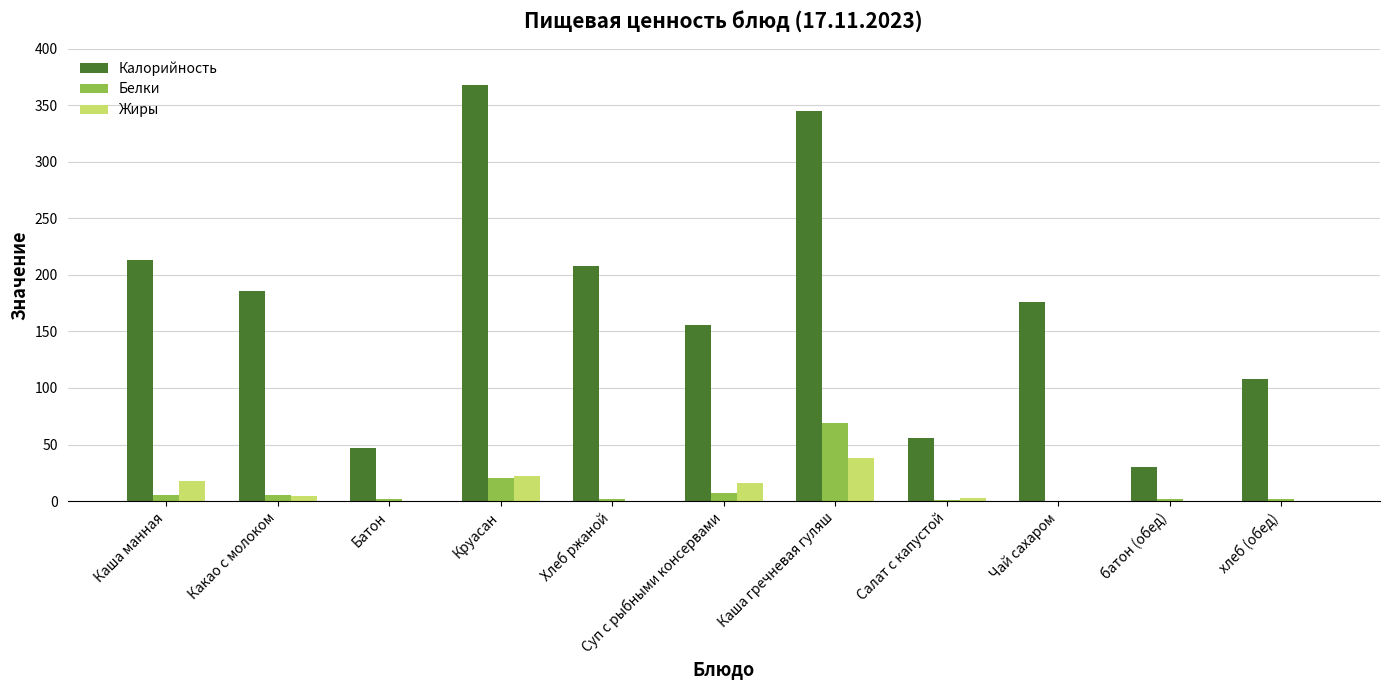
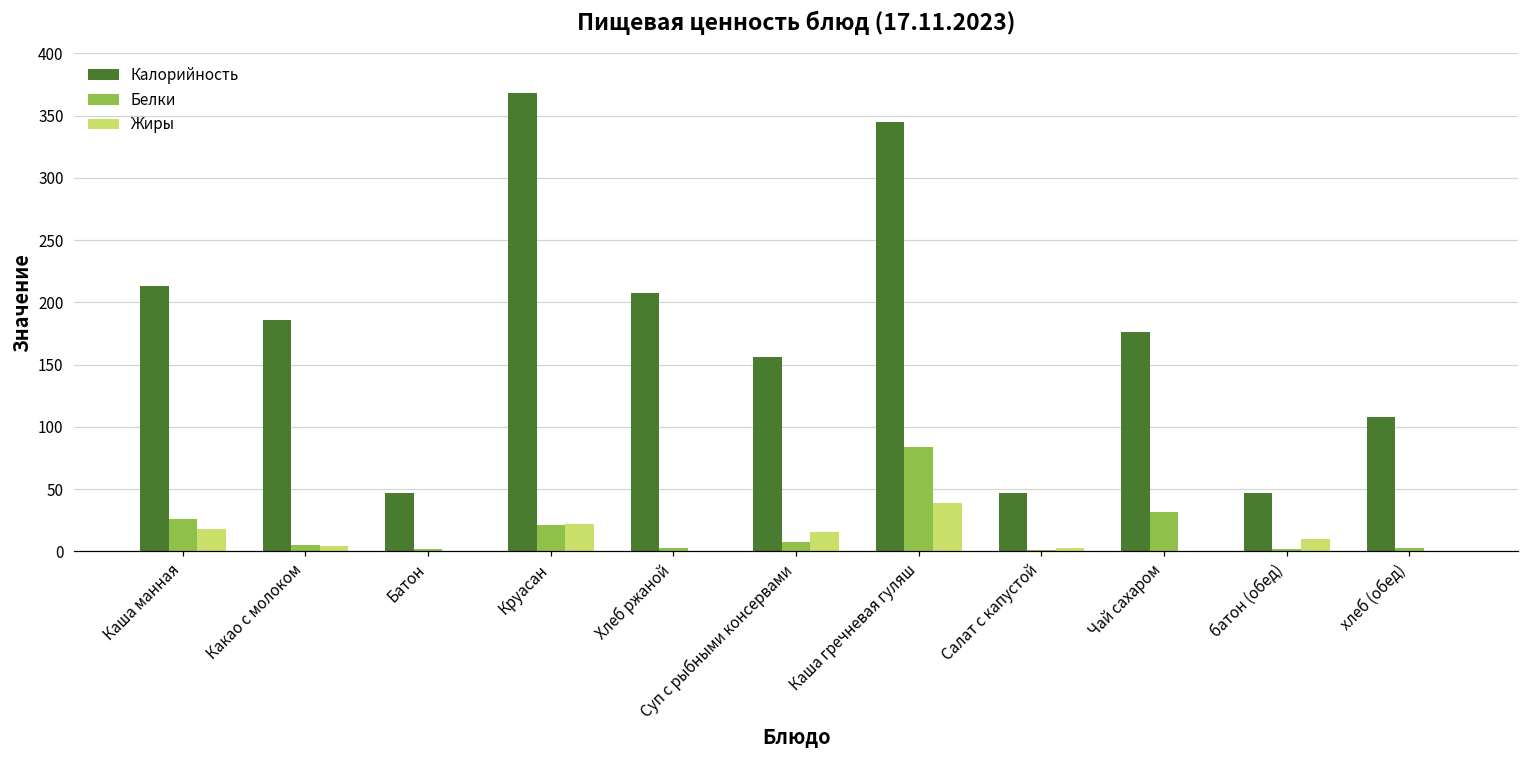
Белки, Каша манная: 6 -> 26
Белки, Каша гречневая гуляш: 69 -> 84
Калорийность, Салат с капустой: 56 -> 47
Белки, Чай сахаром: 0 -> 32
Калорийность, батон (обед): 30 -> 47
Жиры, батон (обед): 0 -> 10
